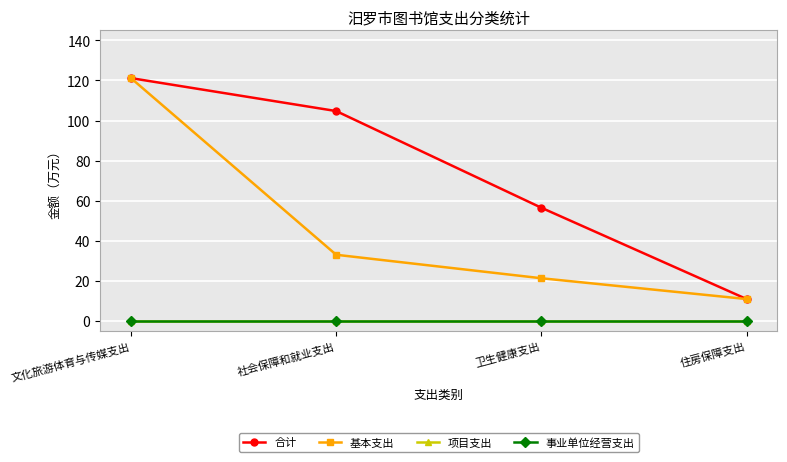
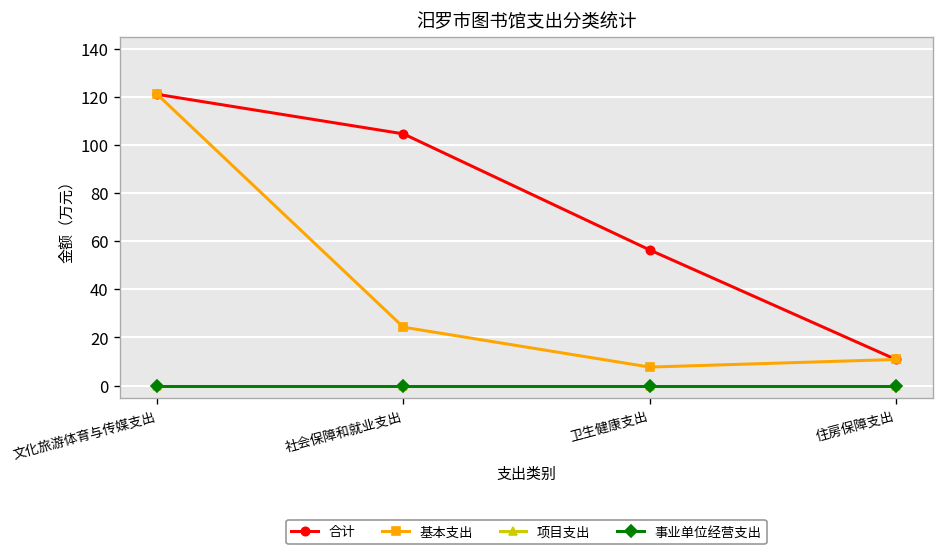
基本支出, 社会保障和就业支出: 33 -> 24
基本支出, 卫生健康支出: 21 -> 8
